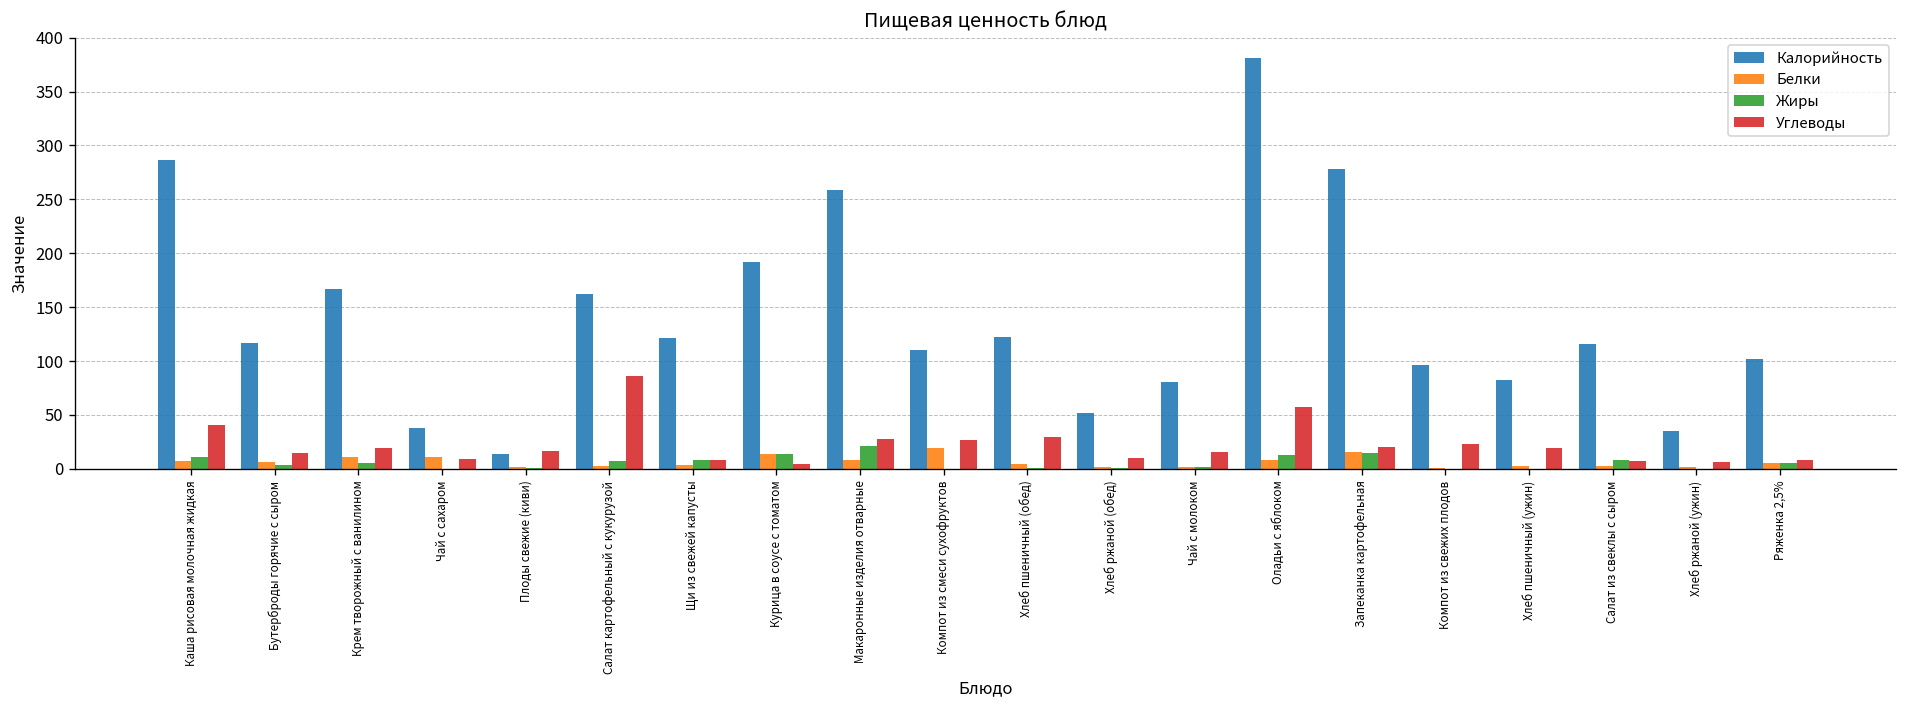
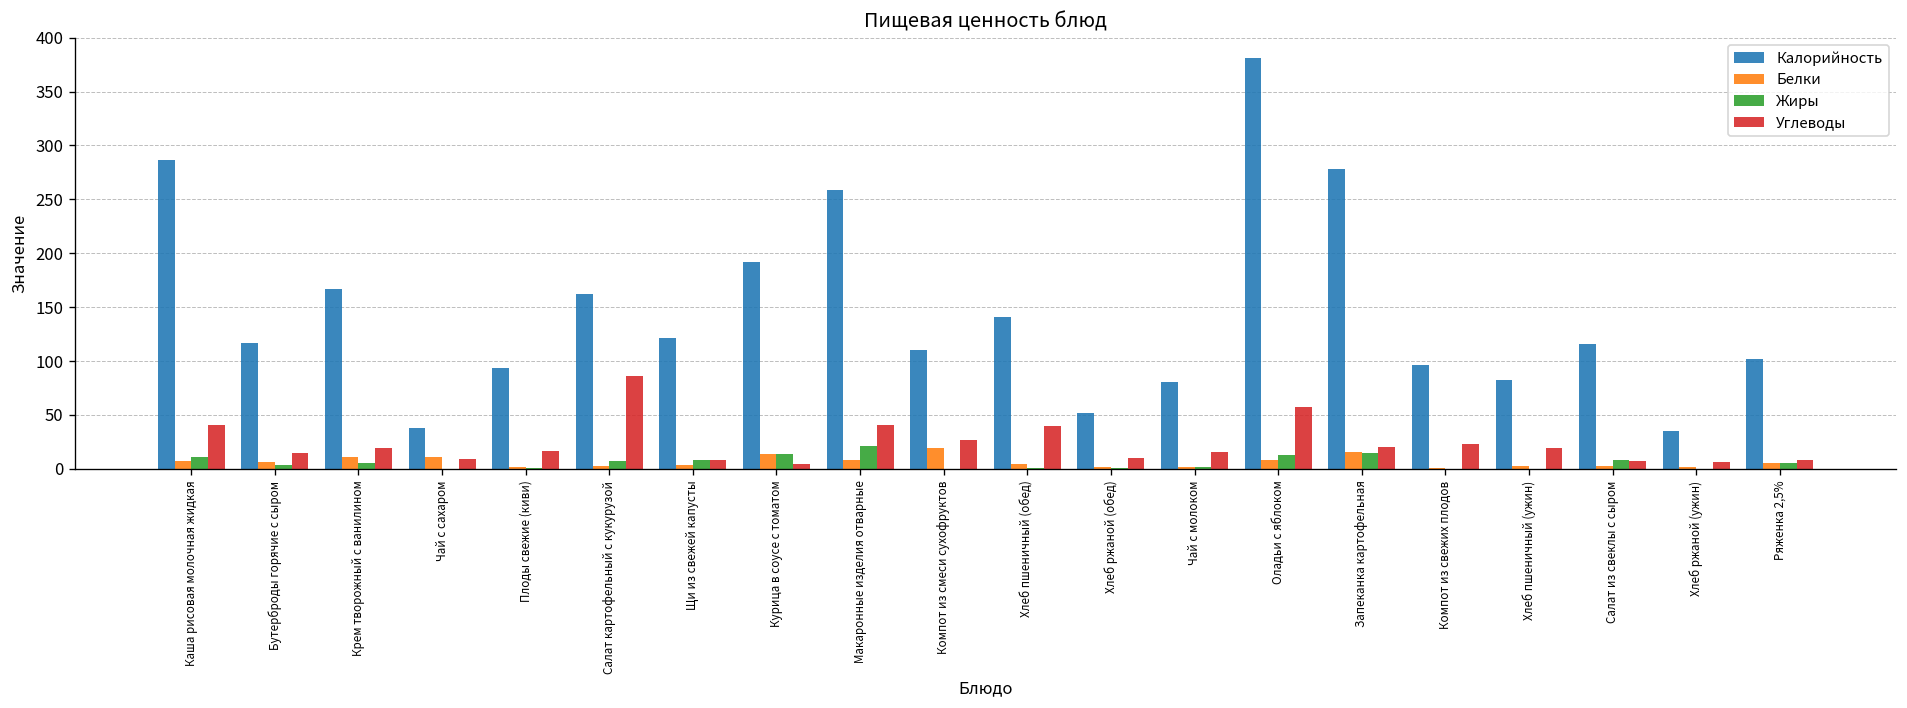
Калорийность, Плоды свежие (киви): 10 -> 90
Углеводы, Макаронные изделия отварные: 30 -> 40
Калорийность, Хлеб пшеничный (обед): 120 -> 140
Углеводы, Хлеб пшеничный (обед): 30 -> 40
